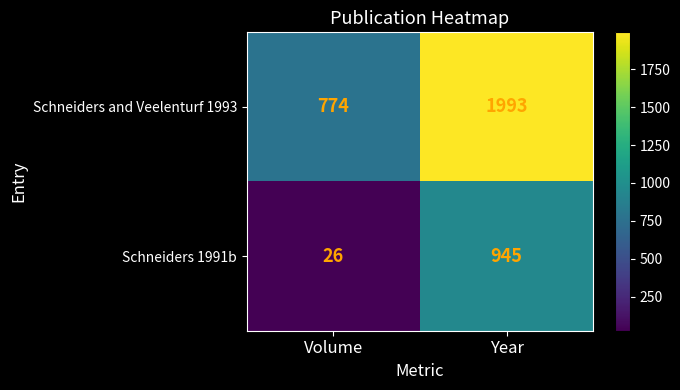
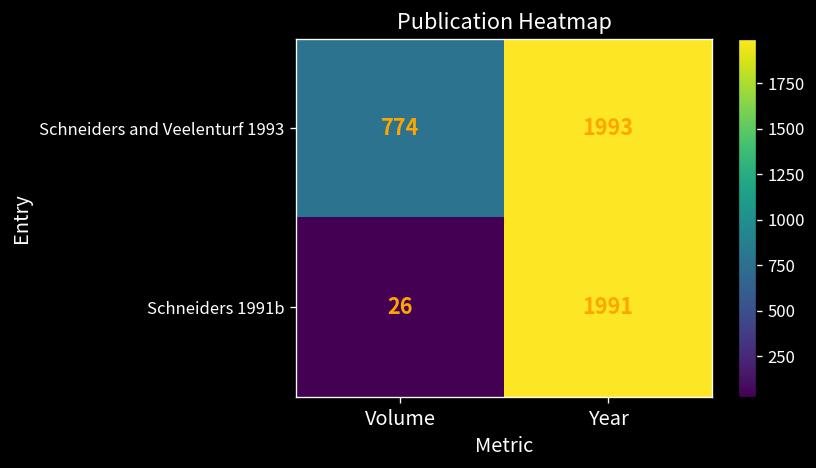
Schneiders 1991b, Year: 945 -> 1991
